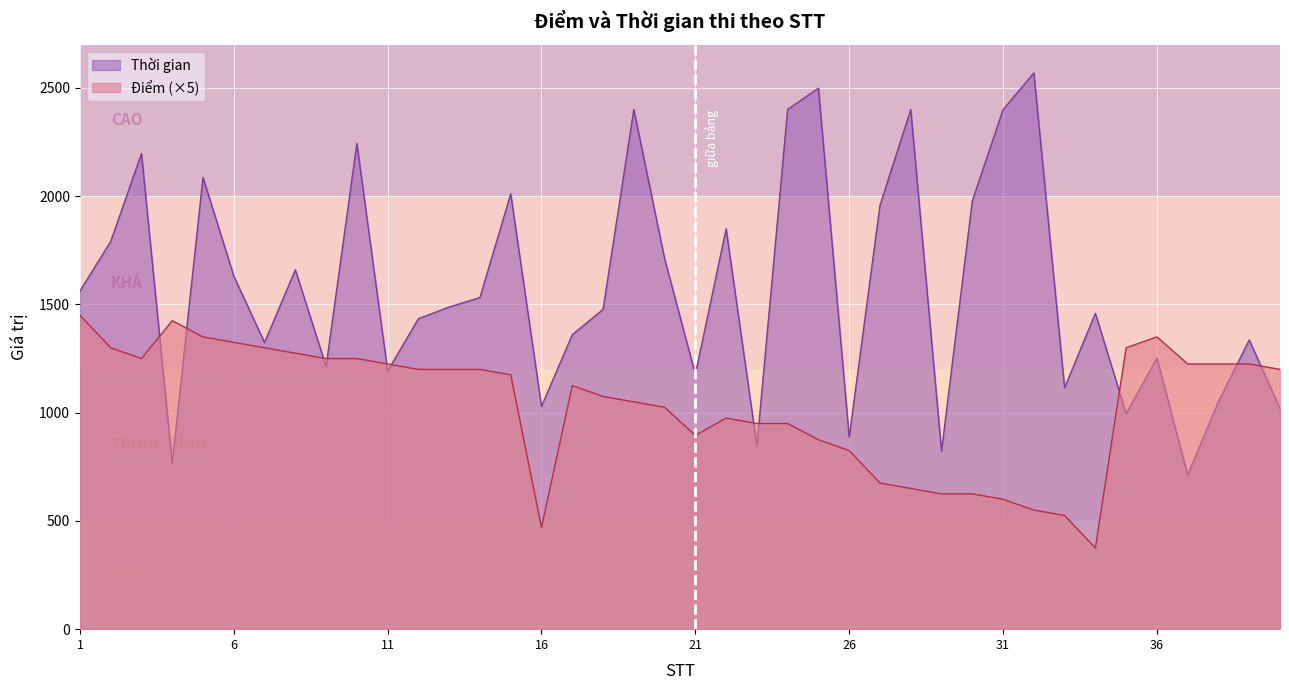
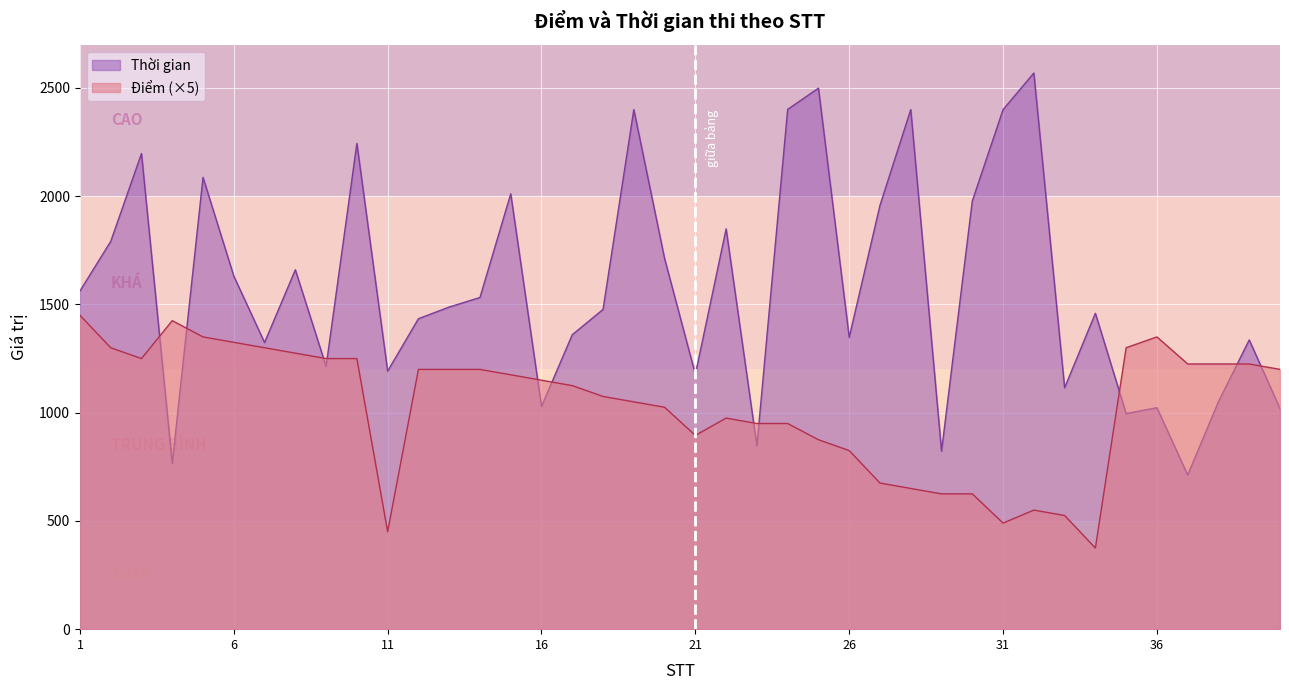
Điểm (×5), 11: 1230 -> 450
Điểm (×5), 16: 470 -> 1150
Thời gian, 26: 890 -> 1350
Điểm (×5), 31: 600 -> 490
Thời gian, 36: 1250 -> 1020
